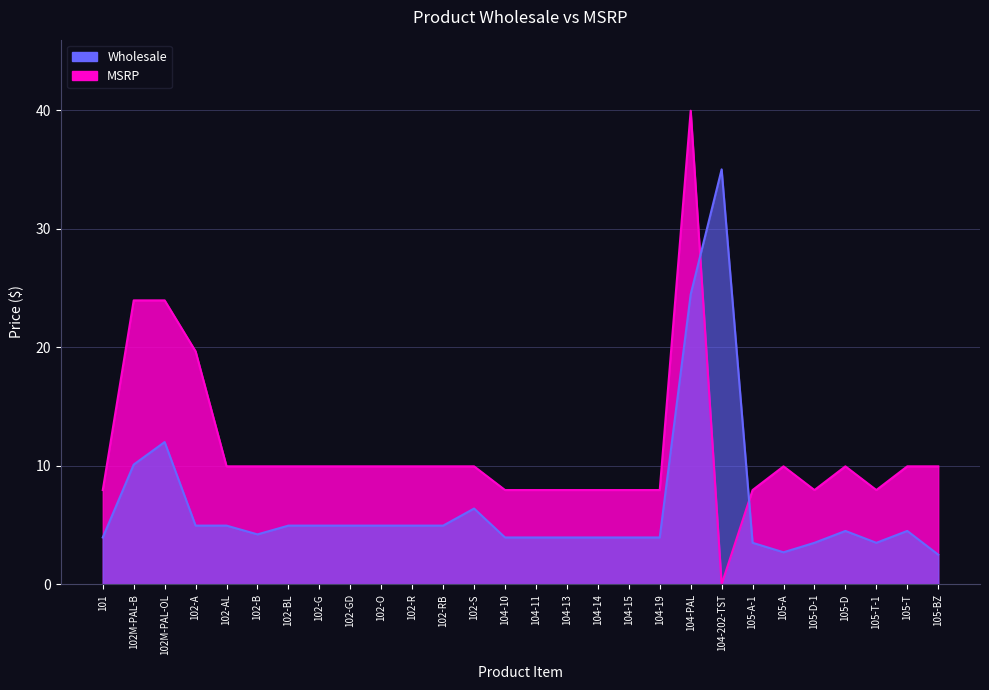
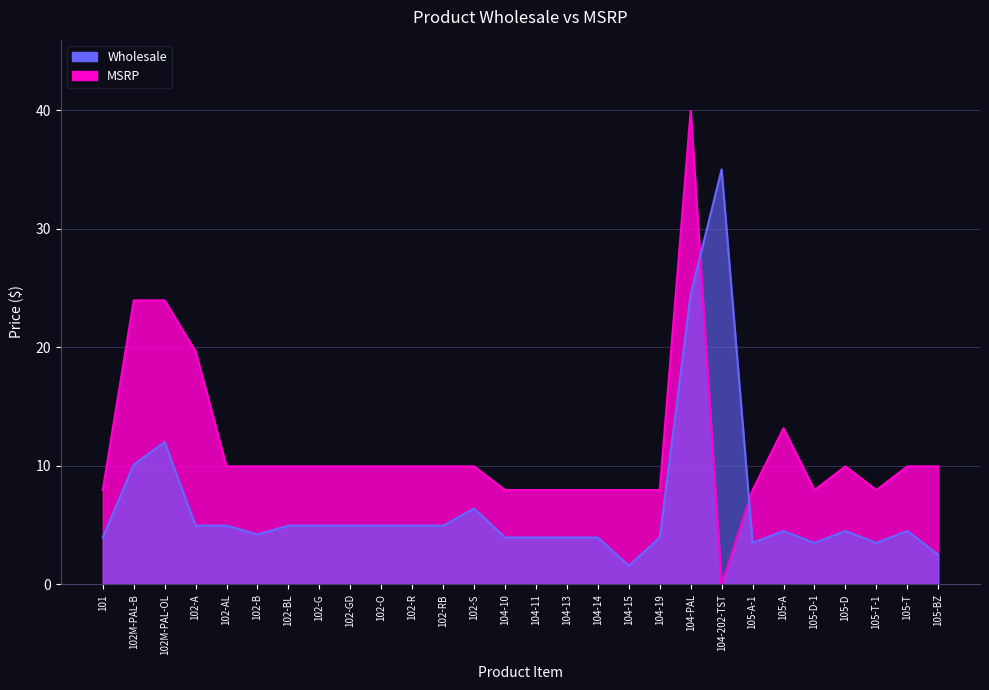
Wholesale, 104-15: 4.0 -> 1.6
MSRP, 105-A: 10.0 -> 13.2
Wholesale, 105-A: 2.7 -> 4.5
